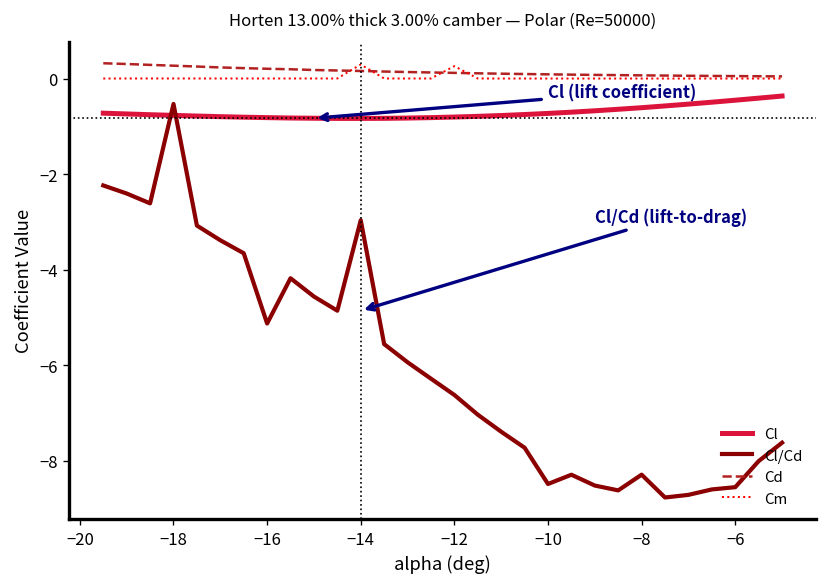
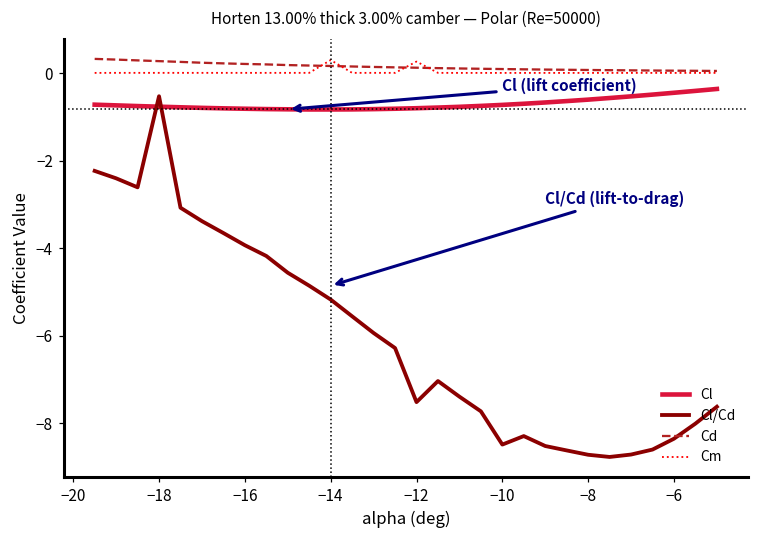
Cl/Cd, −16: -5.1 -> -3.9
Cl/Cd, −14: -3.0 -> -5.2
Cl/Cd, −12: -6.6 -> -7.5
Cl/Cd, −8: -8.3 -> -8.7
Cl/Cd, −6: -8.6 -> -8.4
